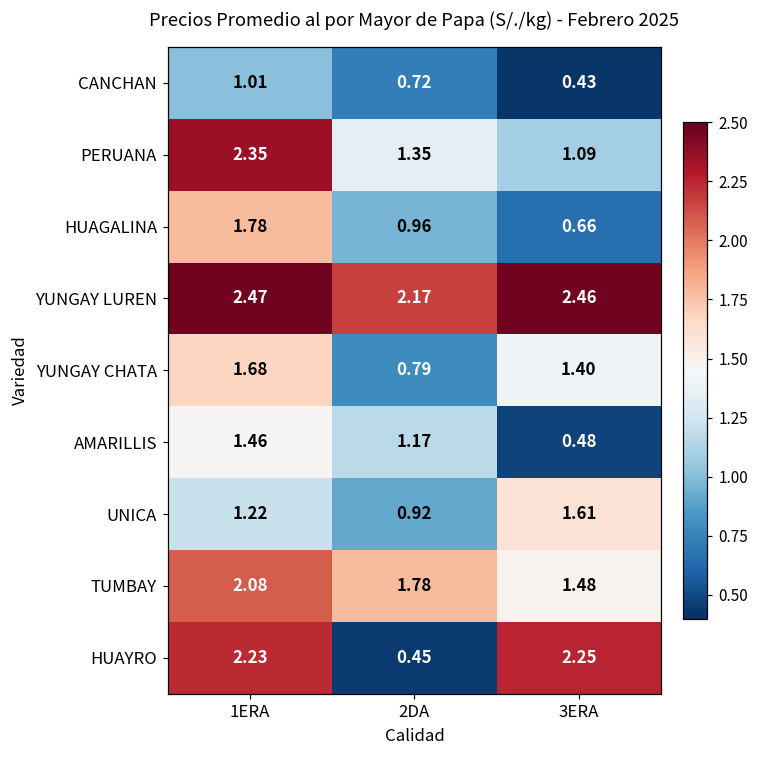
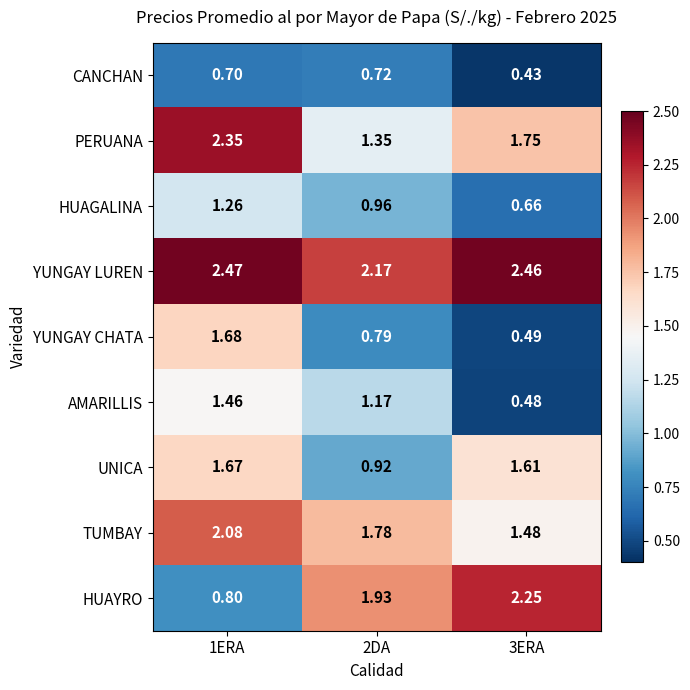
CANCHAN, 1ERA: 1.01 -> 0.70
PERUANA, 3ERA: 1.09 -> 1.75
HUAGALINA, 1ERA: 1.78 -> 1.26
YUNGAY CHATA, 3ERA: 1.40 -> 0.49
UNICA, 1ERA: 1.22 -> 1.67
HUAYRO, 1ERA: 2.23 -> 0.80
HUAYRO, 2DA: 0.45 -> 1.93
